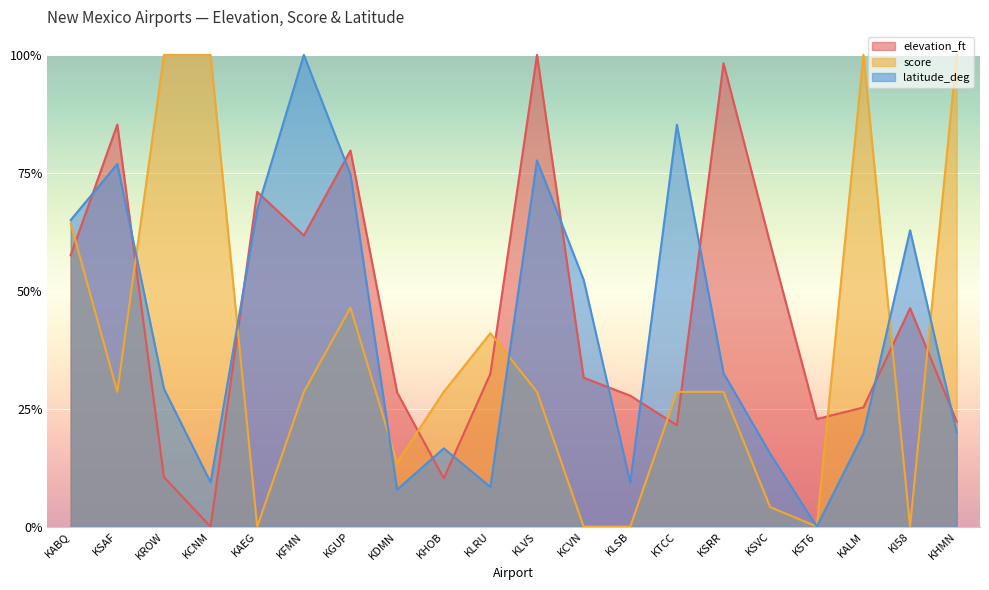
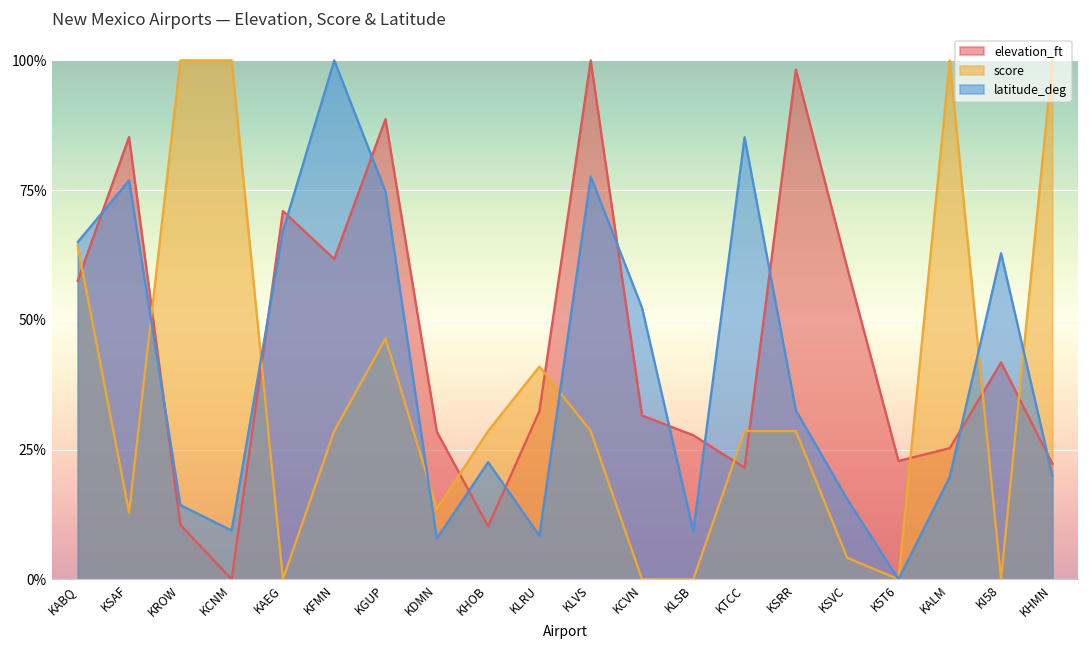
score, KSAF: 29% -> 13%
latitude_deg, KROW: 29% -> 14%
elevation_ft, KGUP: 80% -> 89%
latitude_deg, KHOB: 17% -> 23%
elevation_ft, KI58: 46% -> 42%
